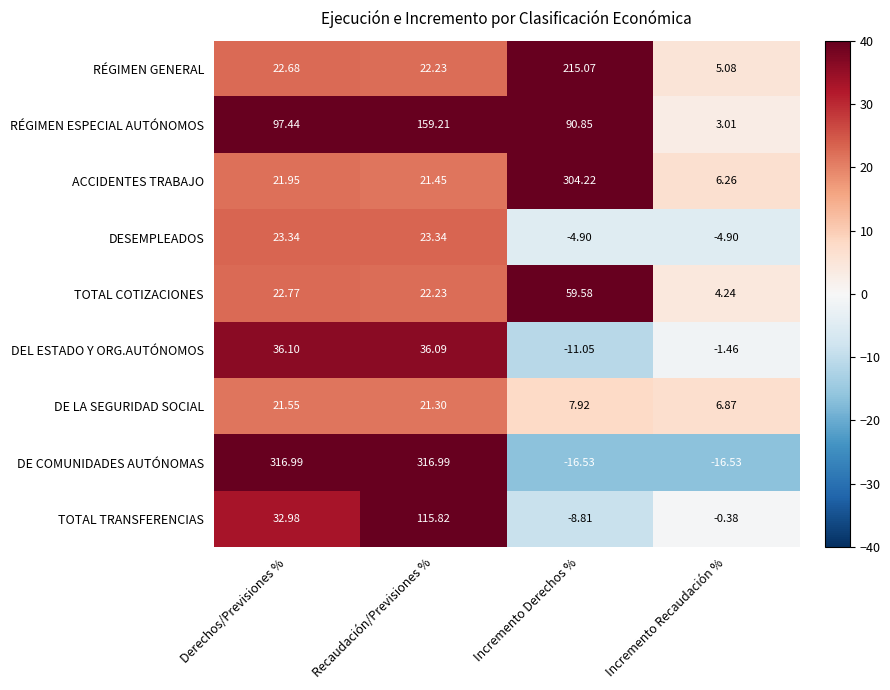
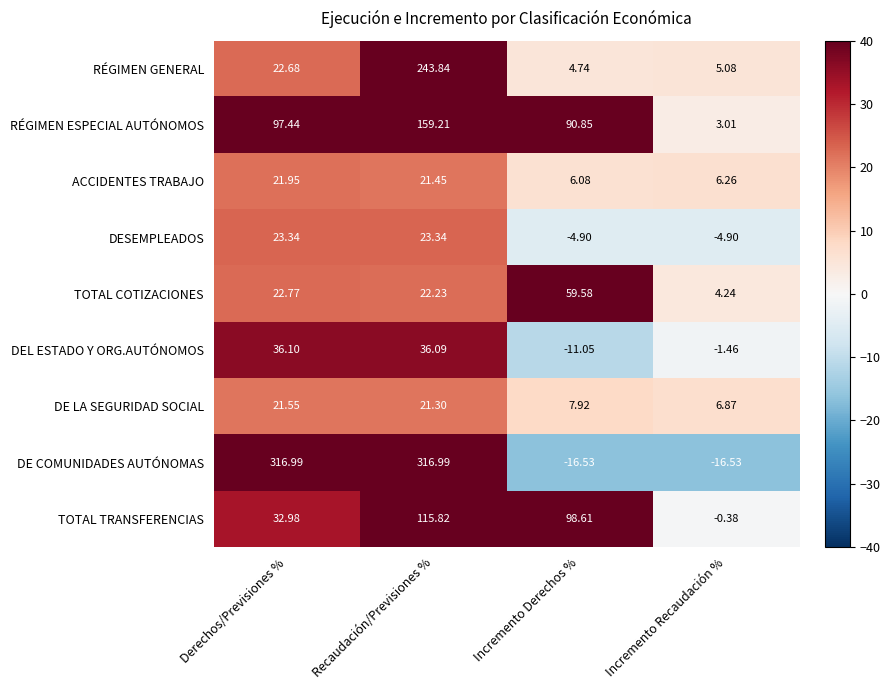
RÉGIMEN GENERAL, Recaudación/Previsiones %: 22.23 -> 243.84
RÉGIMEN GENERAL, Incremento Derechos %: 215.07 -> 4.74
ACCIDENTES TRABAJO, Incremento Derechos %: 304.22 -> 6.08
TOTAL TRANSFERENCIAS, Incremento Derechos %: -8.81 -> 98.61
